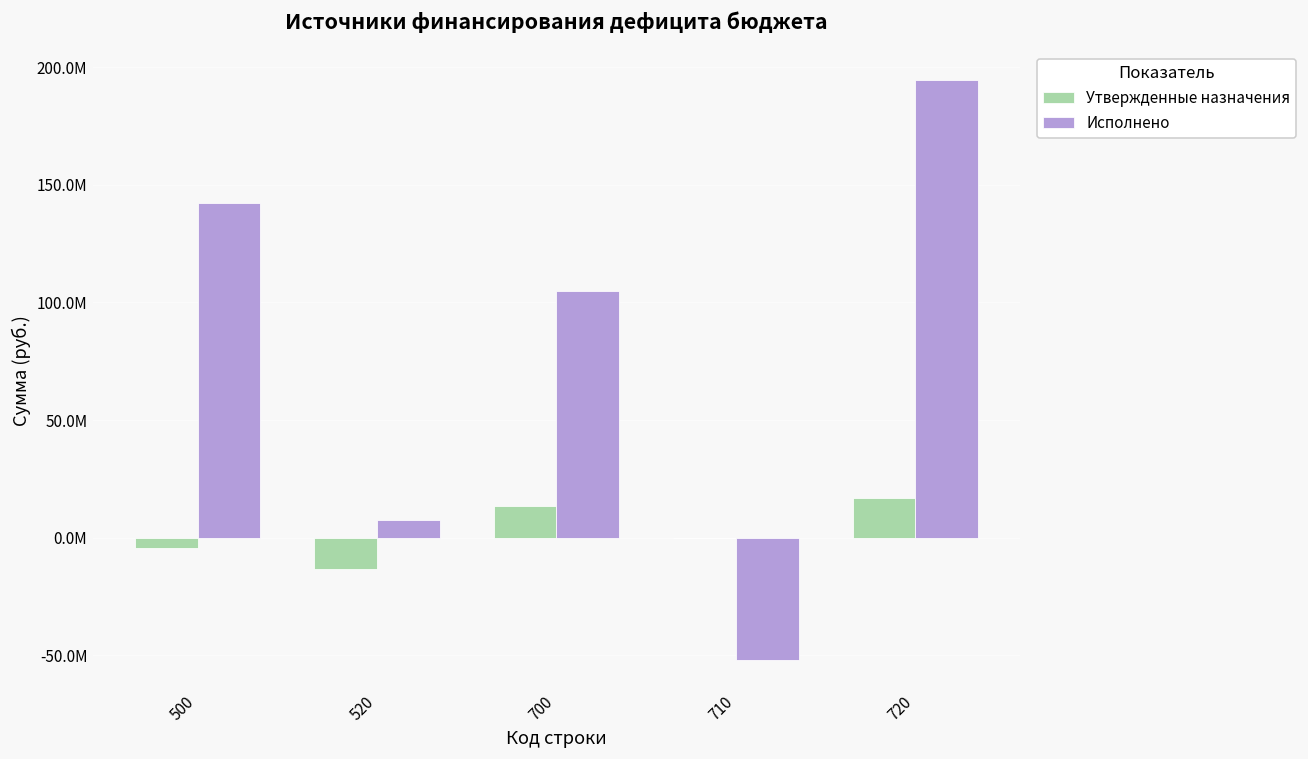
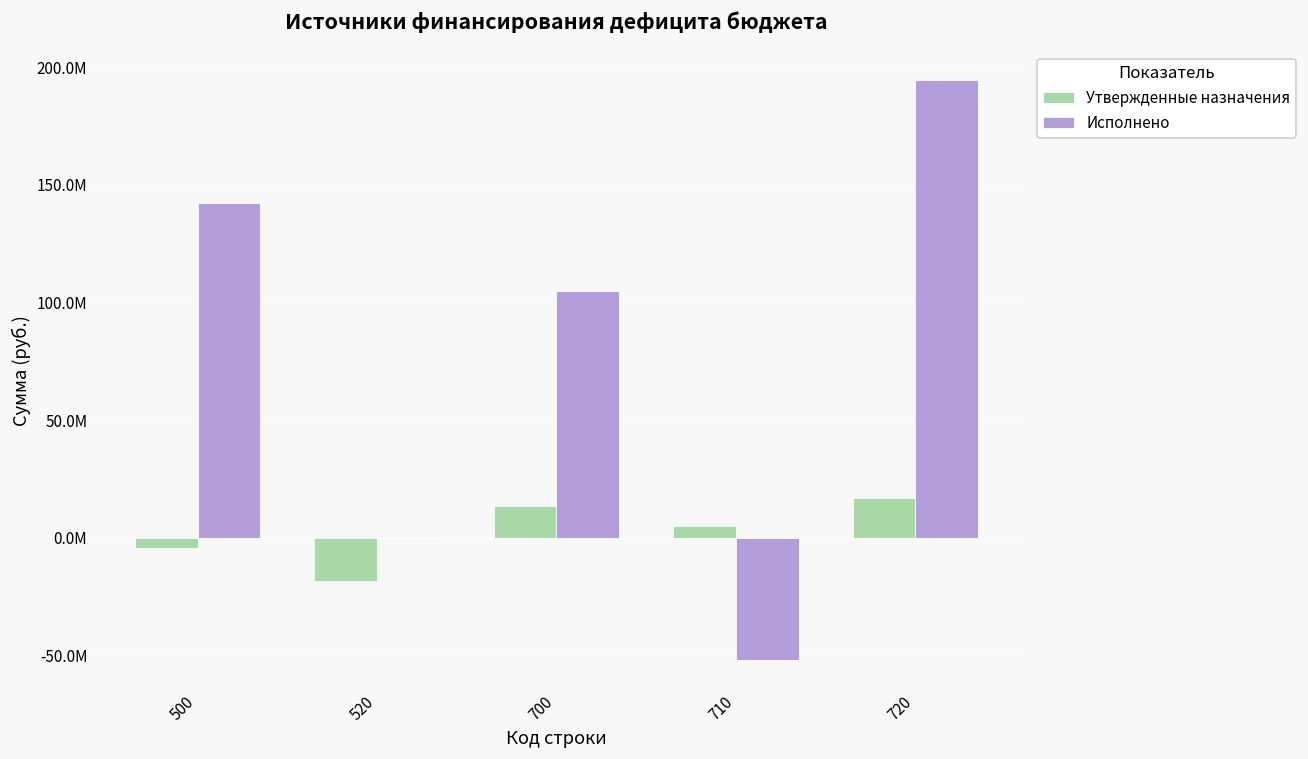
Утвержденные назначения, 520: -14000000 -> -19000000
Исполнено, 520: 8000000 -> 0
Утвержденные назначения, 710: 0 -> 5000000
